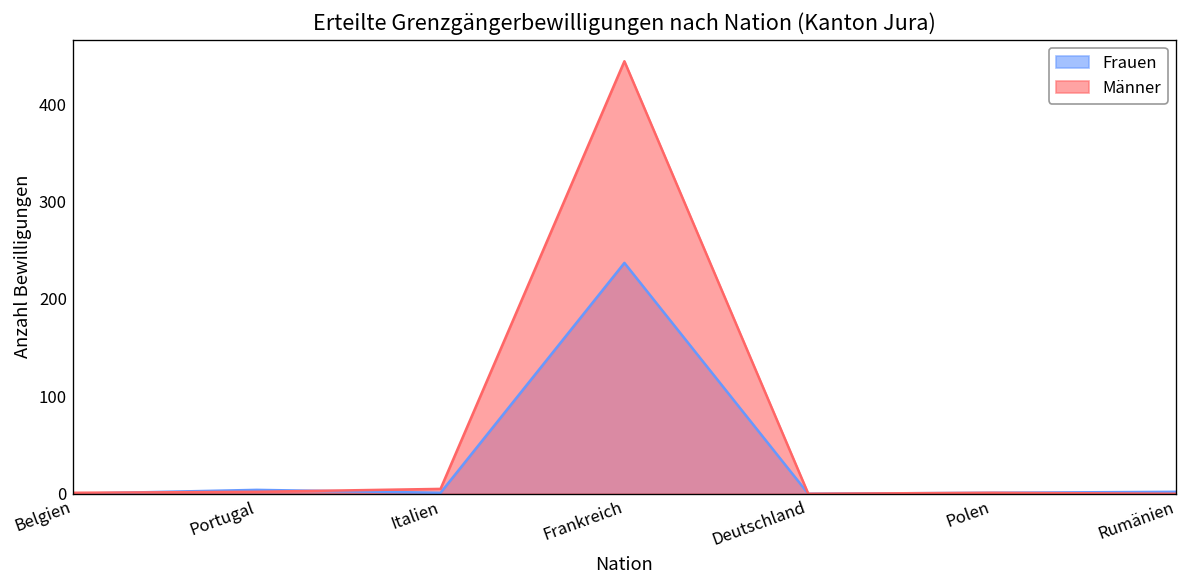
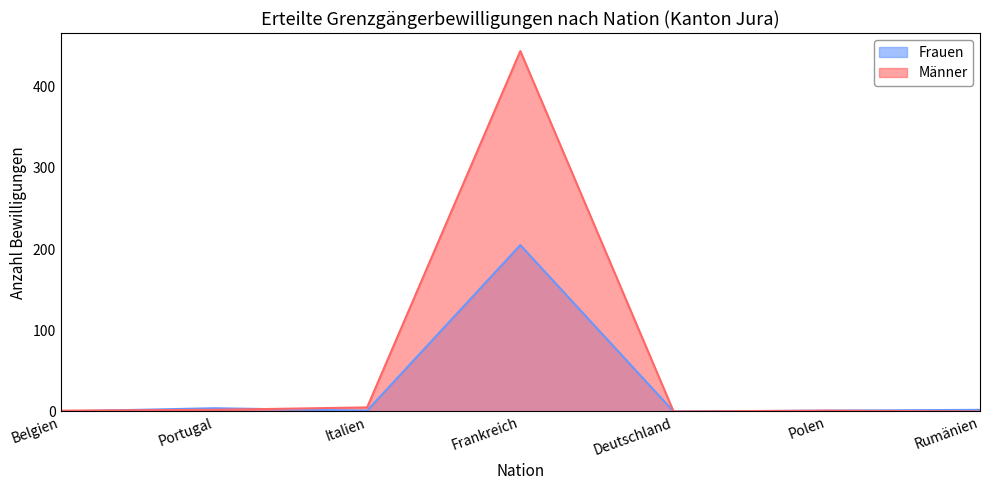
Frauen, Frankreich: 240 -> 210
